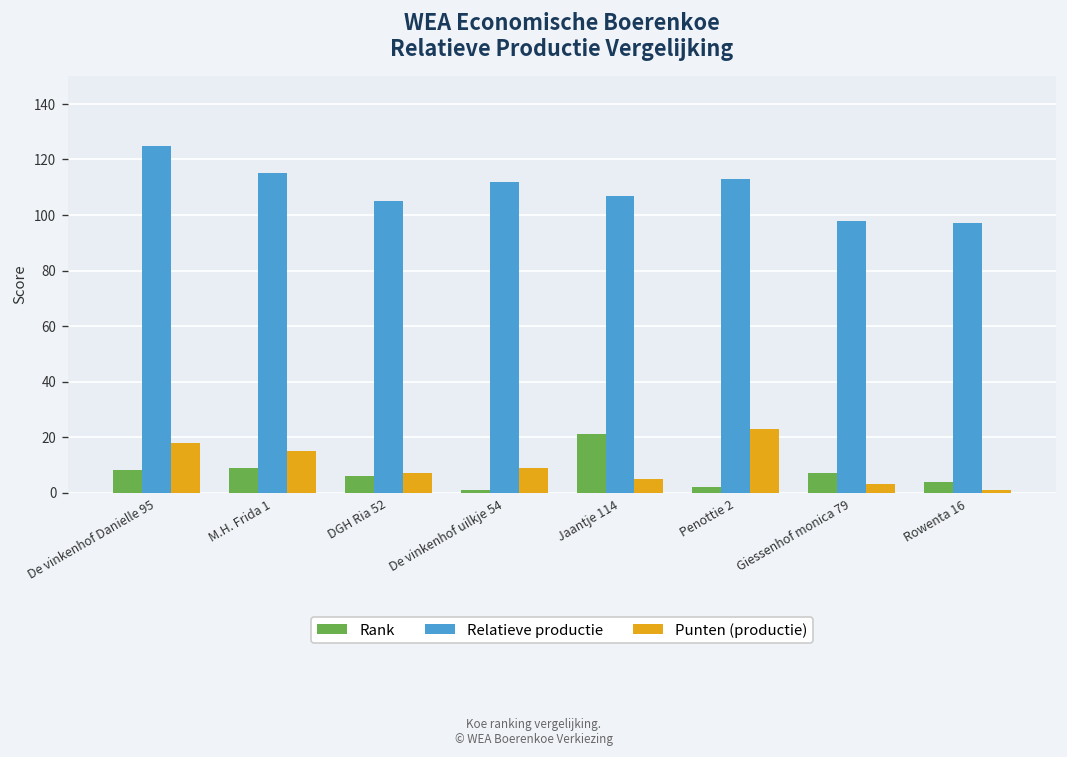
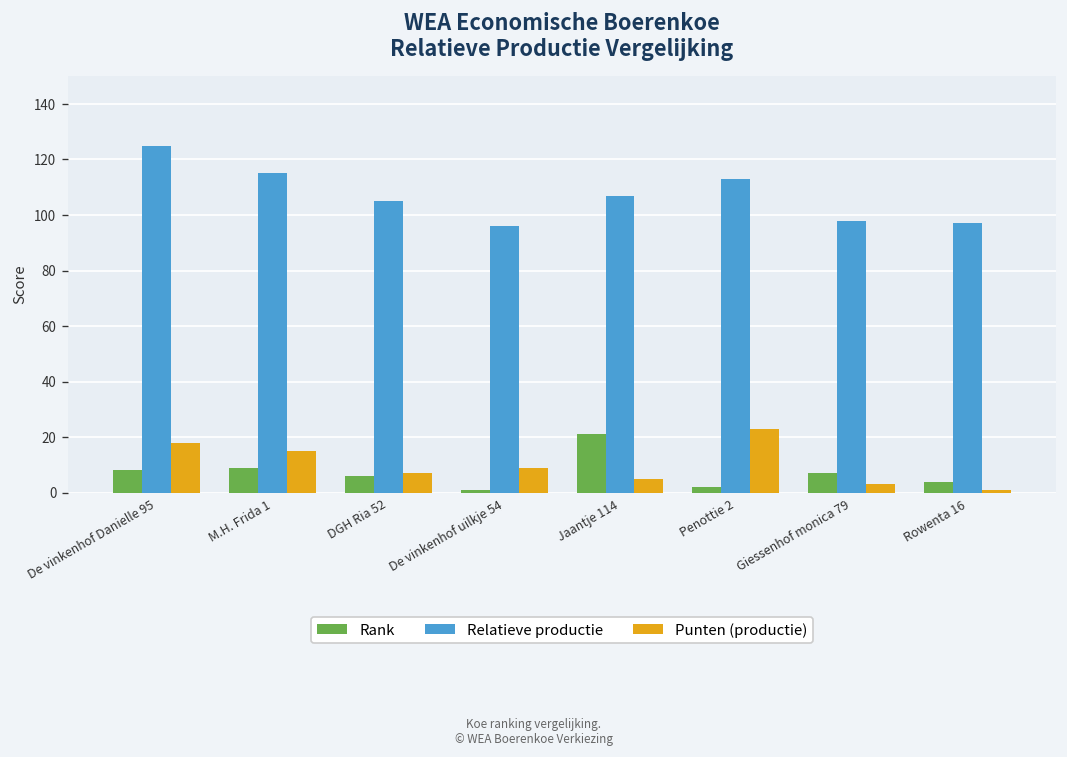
Relatieve productie, De vinkenhof uilkje 54: 112 -> 96
